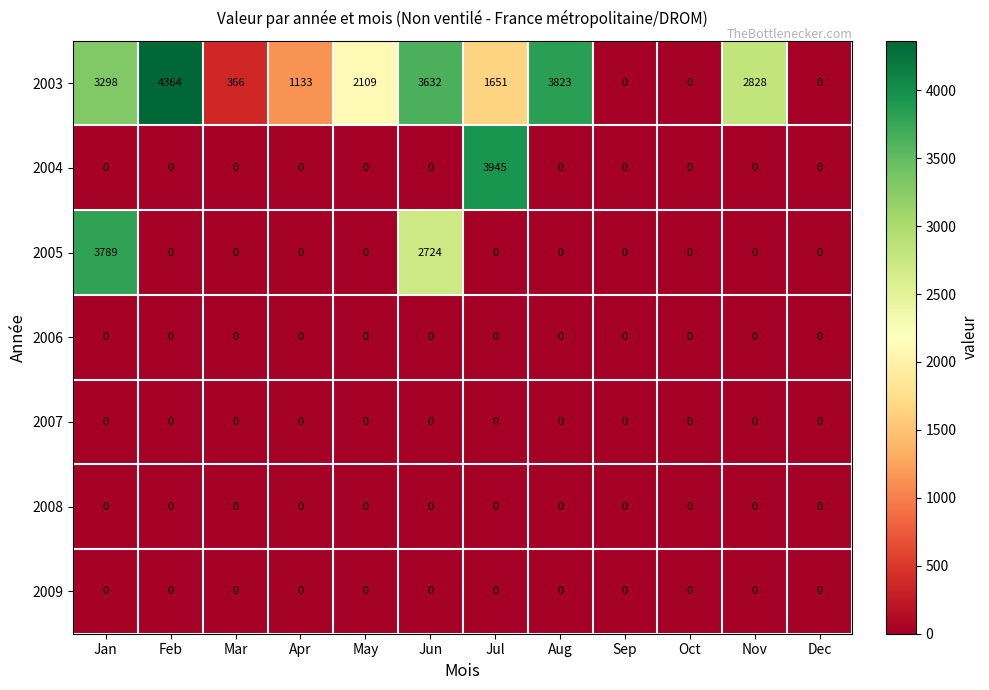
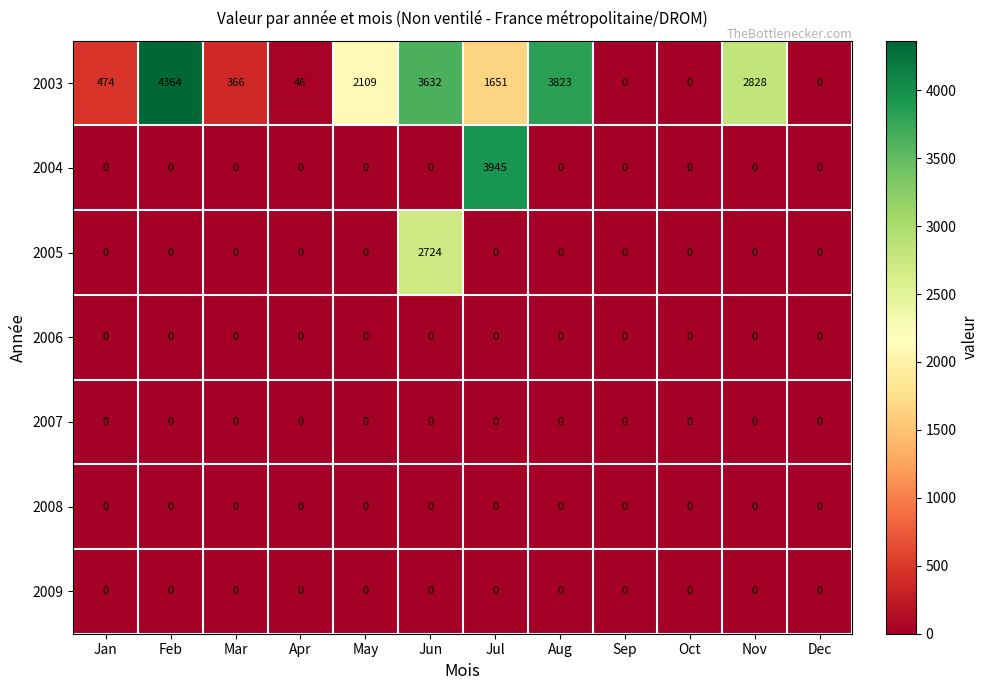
2003, Jan: 3298 -> 474
2003, Apr: 1133 -> 46
2005, Jan: 3789 -> 0
